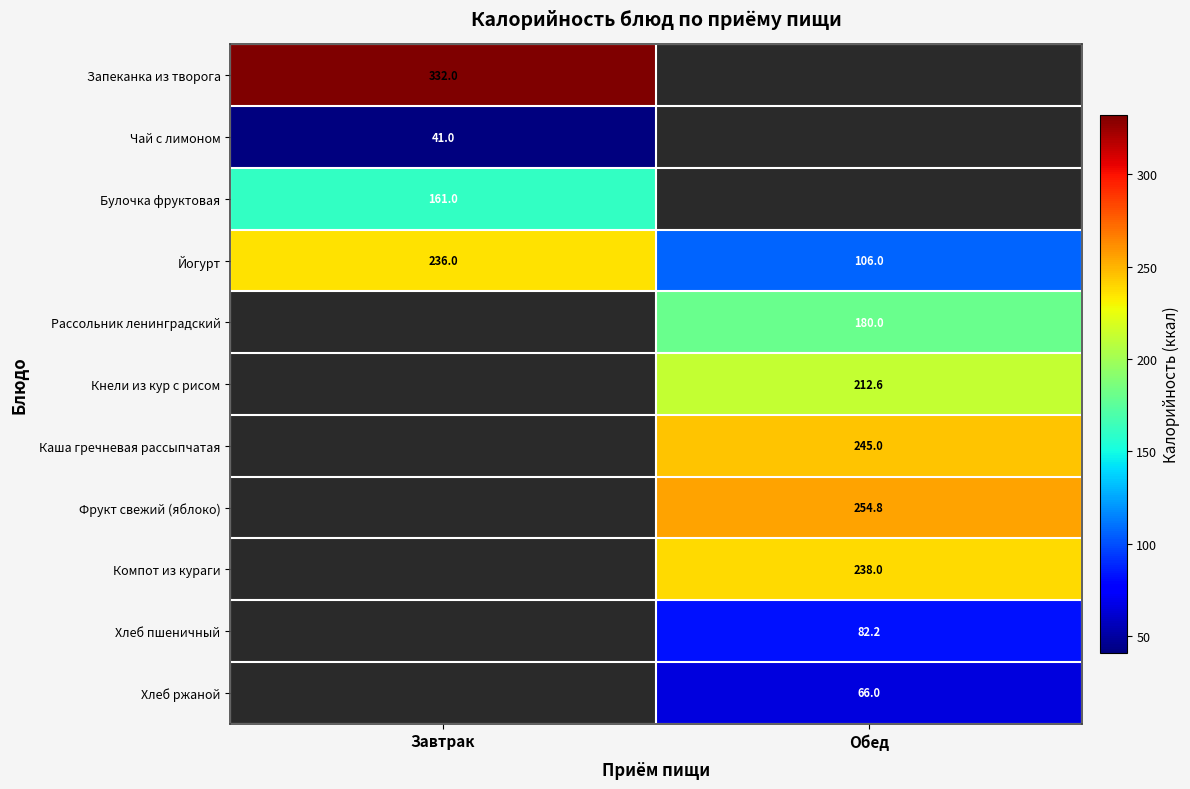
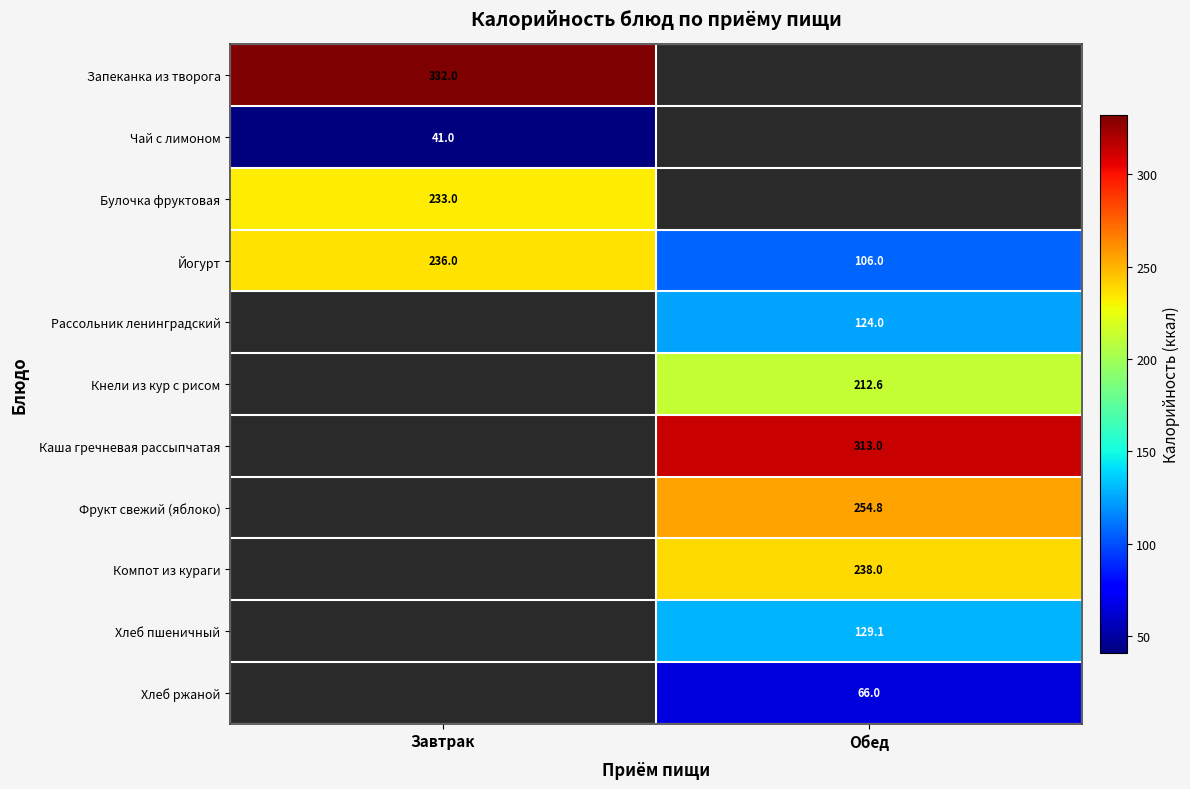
Булочка фруктовая, Завтрак: 161.0 -> 233.0
Рассольник ленинградский, Обед: 180.0 -> 124.0
Каша гречневая рассыпчатая, Обед: 245.0 -> 313.0
Хлеб пшеничный, Обед: 82.2 -> 129.1
